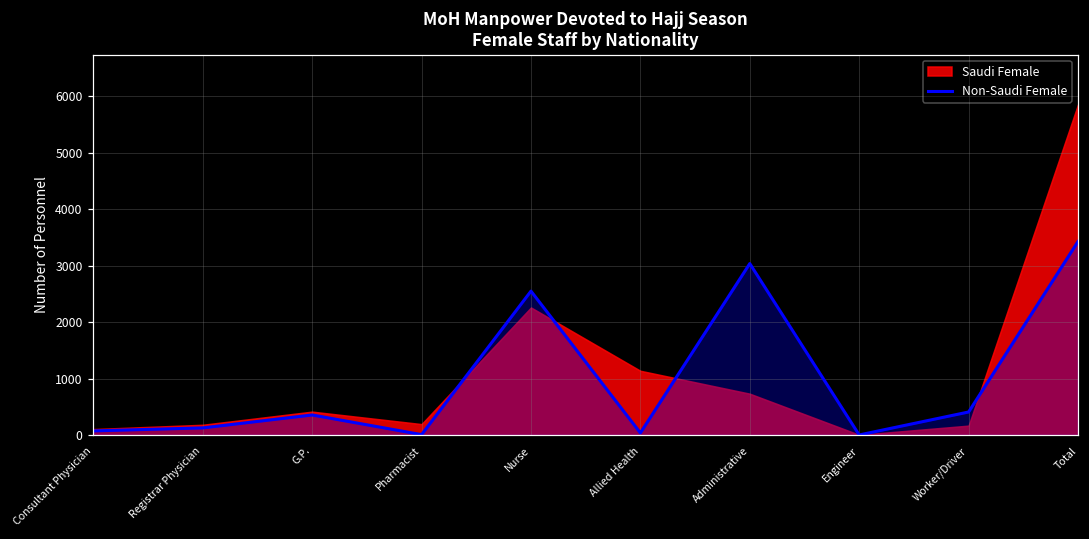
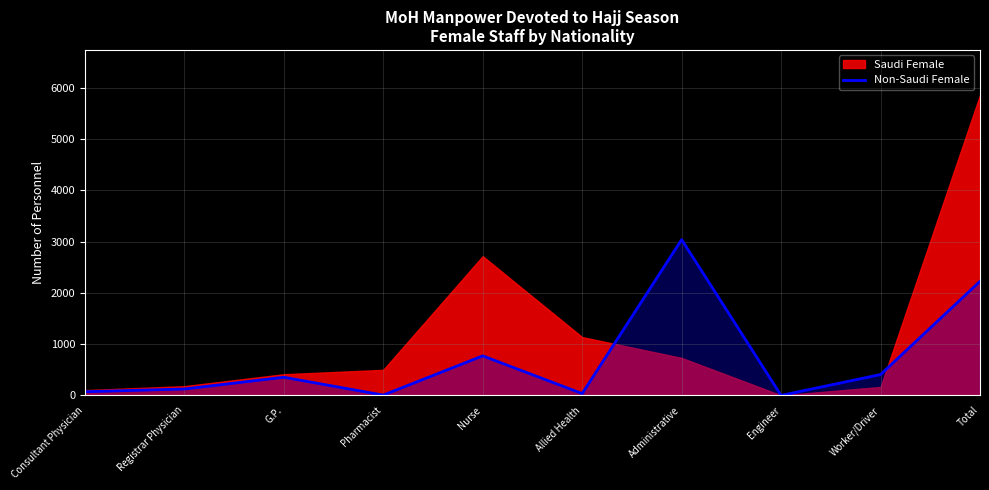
Saudi Female, Pharmacist: 200 -> 500
Non-Saudi Female, Nurse: 2500 -> 800
Saudi Female, Nurse: 2300 -> 2700
Non-Saudi Female, Total: 3400 -> 2200
